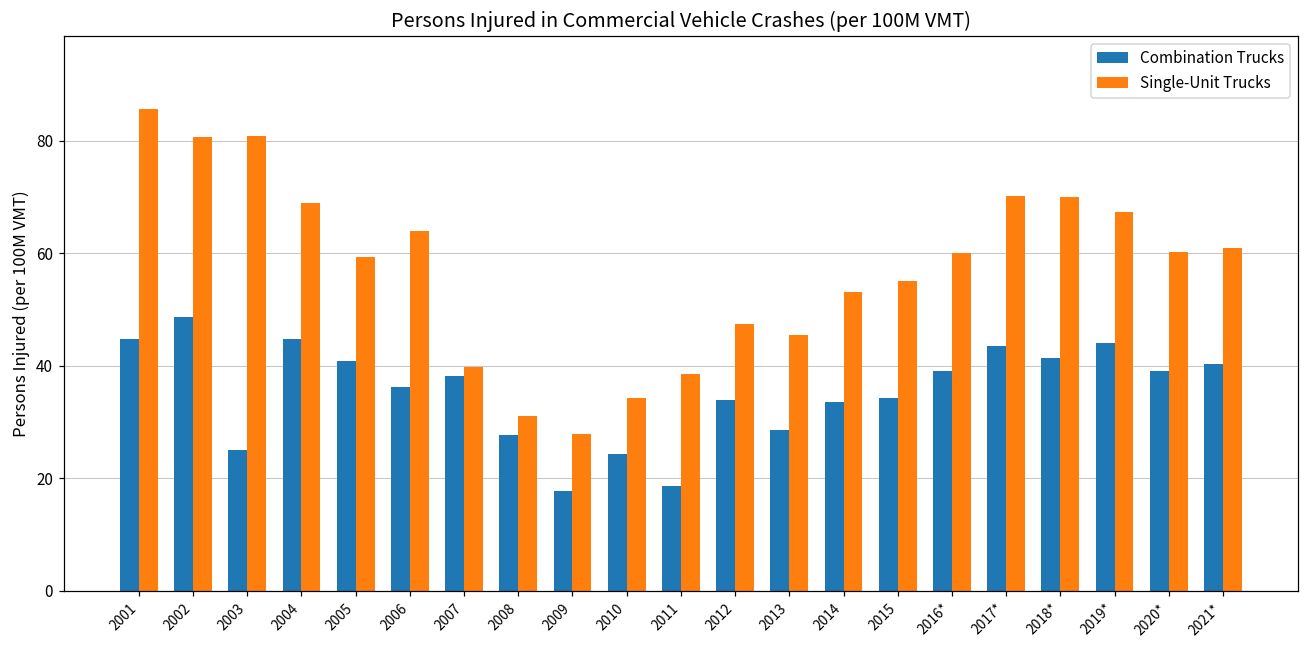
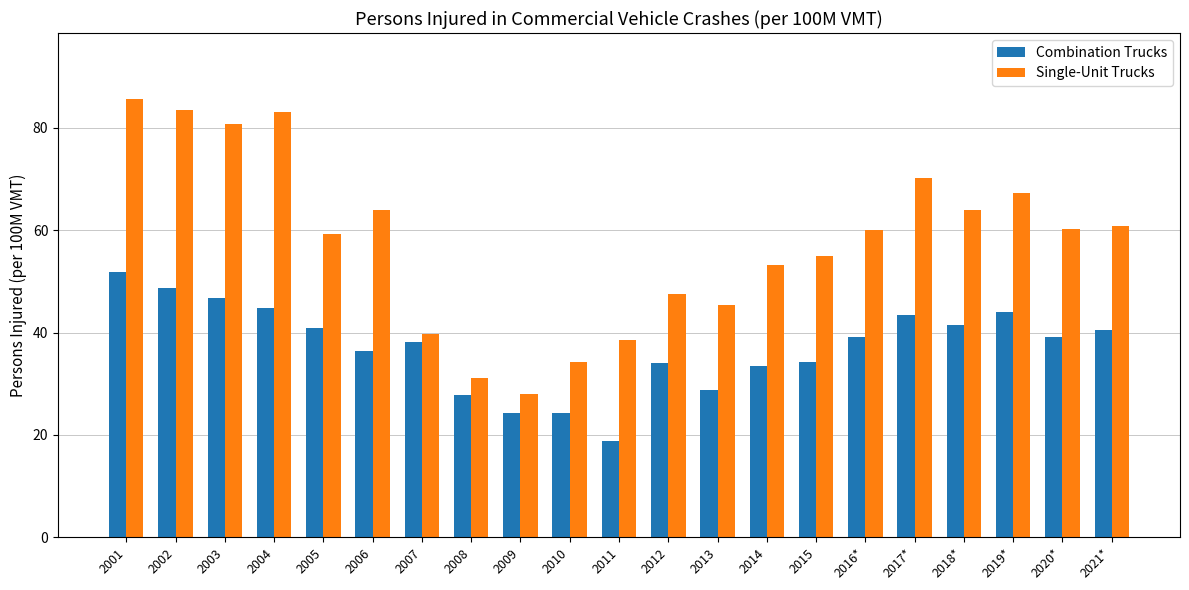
Combination Trucks, 2001: 45 -> 52
Single-Unit Trucks, 2002: 81 -> 84
Combination Trucks, 2003: 25 -> 47
Single-Unit Trucks, 2004: 69 -> 83
Combination Trucks, 2009: 18 -> 24
Single-Unit Trucks, 2018*: 70 -> 64
